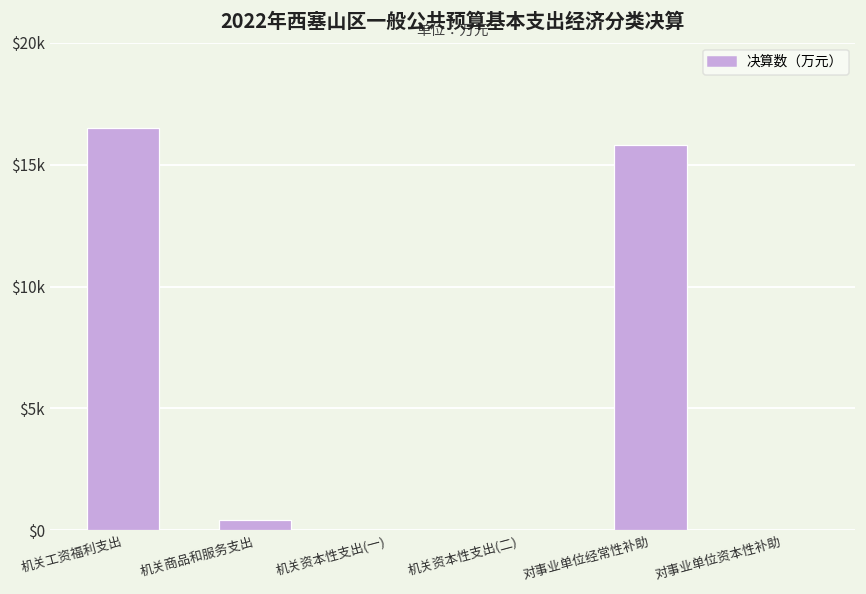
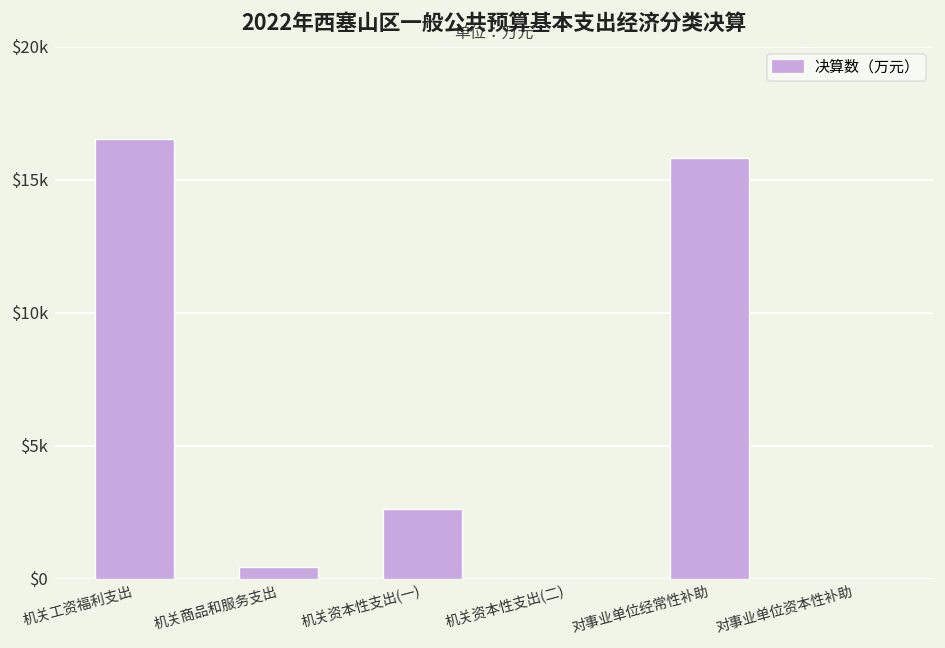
机关资本性支出(一): $0 -> $2600
